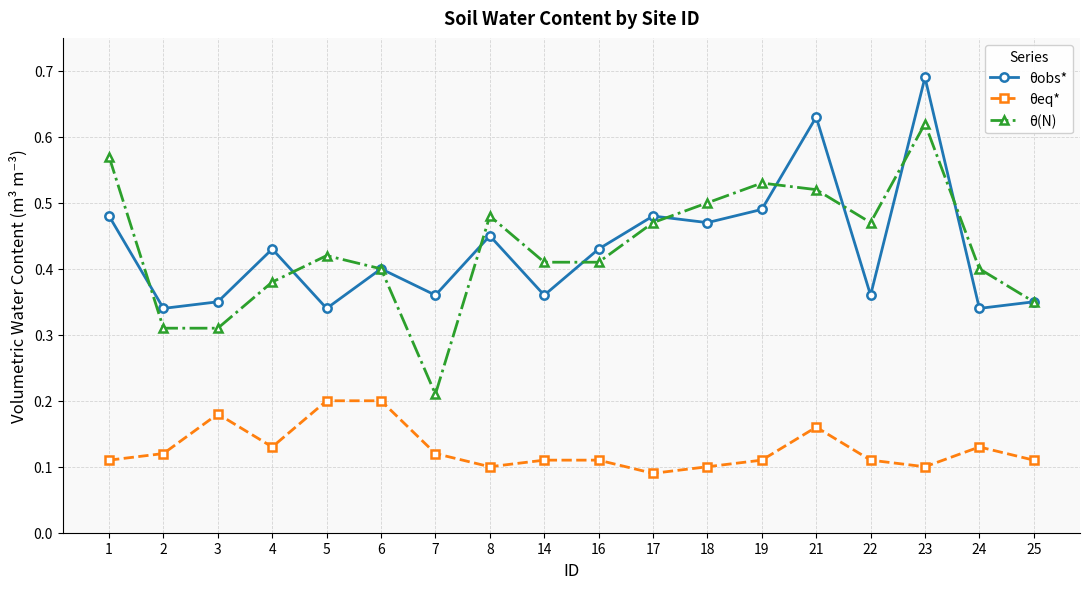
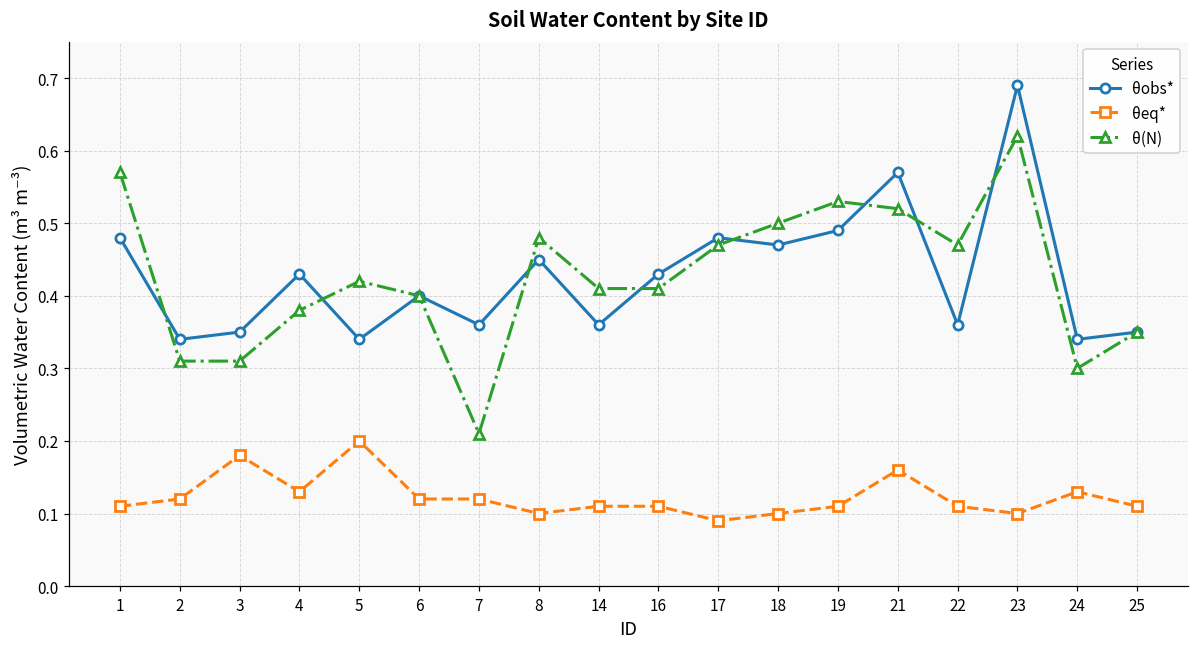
θeq*, 6: 0.20 -> 0.12
θobs*, 21: 0.63 -> 0.57
θ(N), 24: 0.4 -> 0.3
